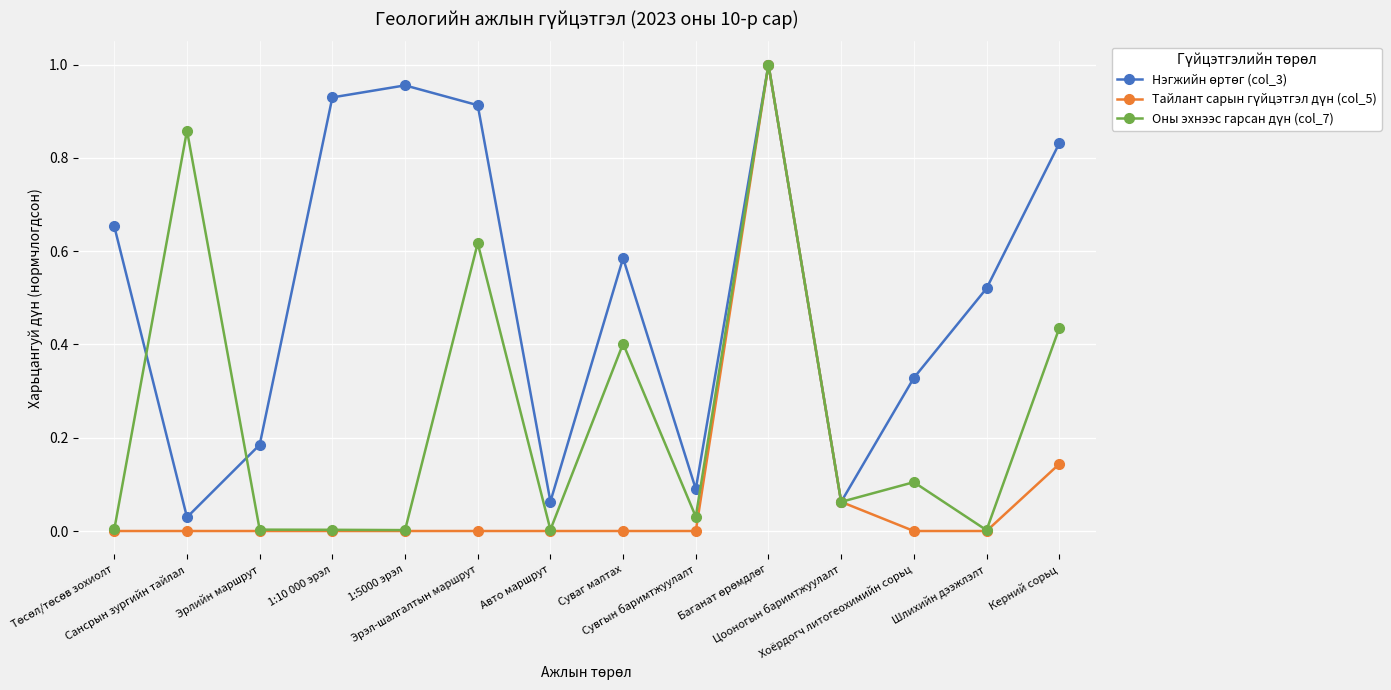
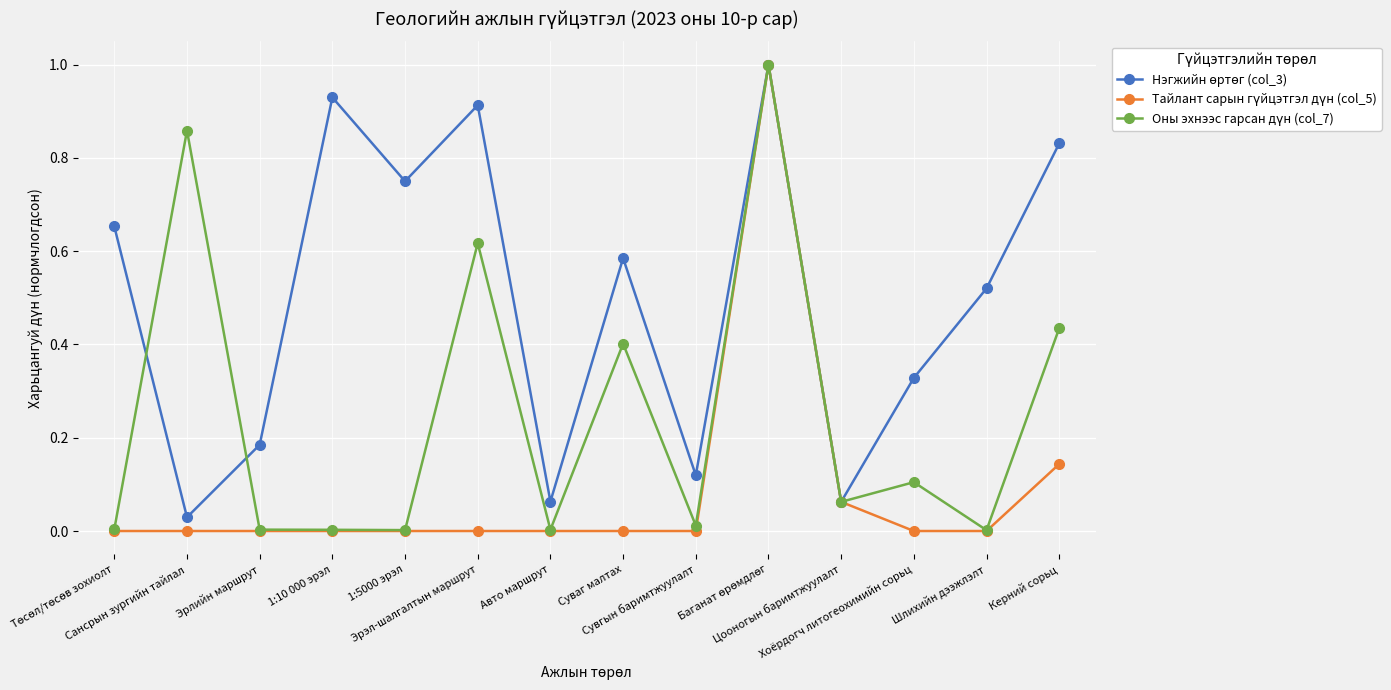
Нэгжийн өртөг (col_3), 1:5000 эрэл: 0.96 -> 0.75
Нэгжийн өртөг (col_3), Сувгын баримтжуулалт: 0.09 -> 0.12
Оны эхнээс гарсан дүн (col_7), Сувгын баримтжуулалт: 0.03 -> 0.01
